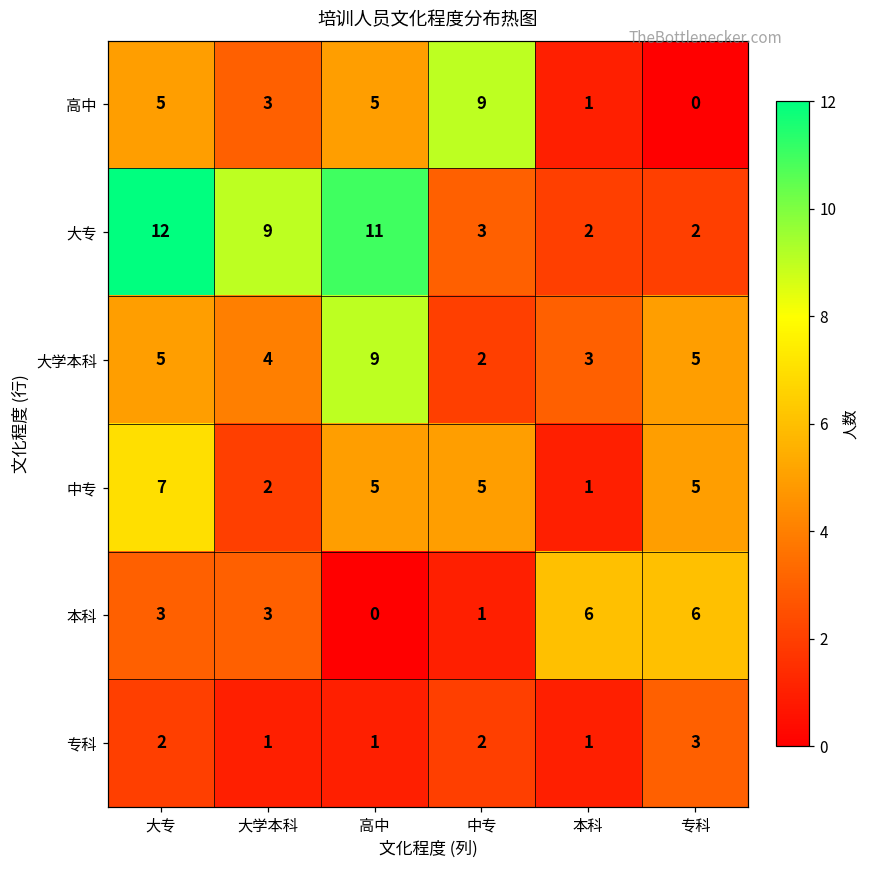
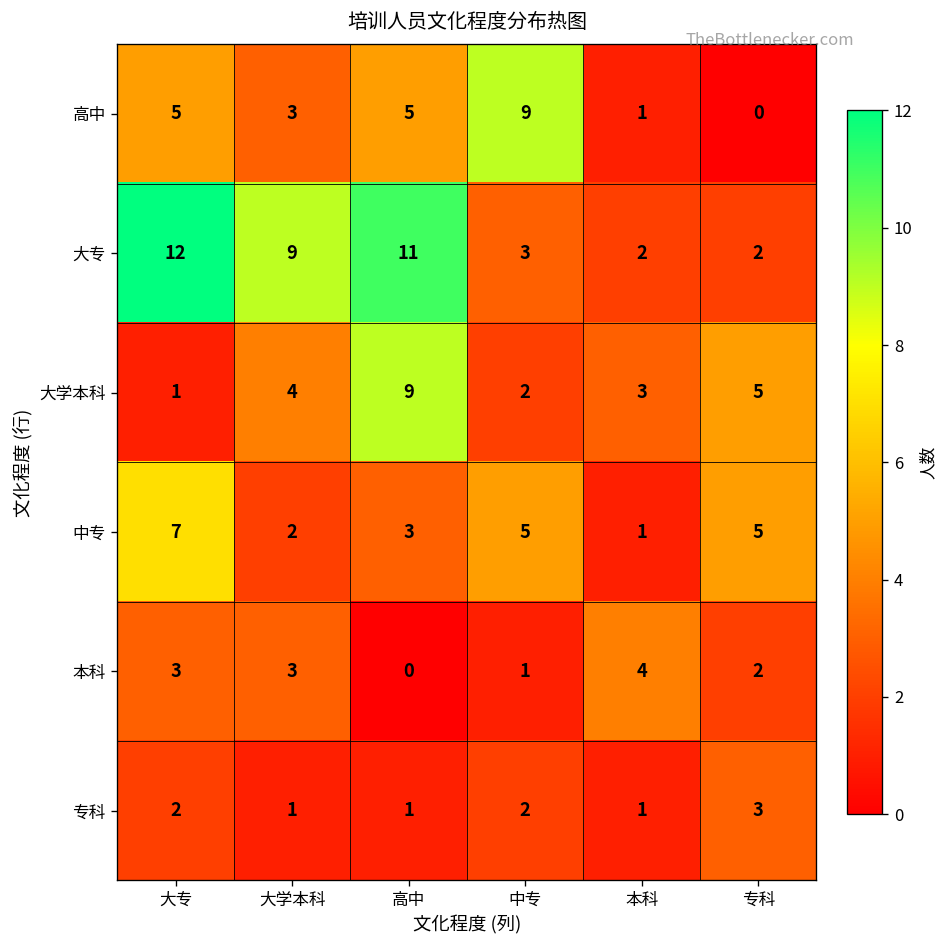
大学本科, 大专: 5 -> 1
中专, 高中: 5 -> 3
本科, 本科: 6 -> 4
本科, 专科: 6 -> 2
